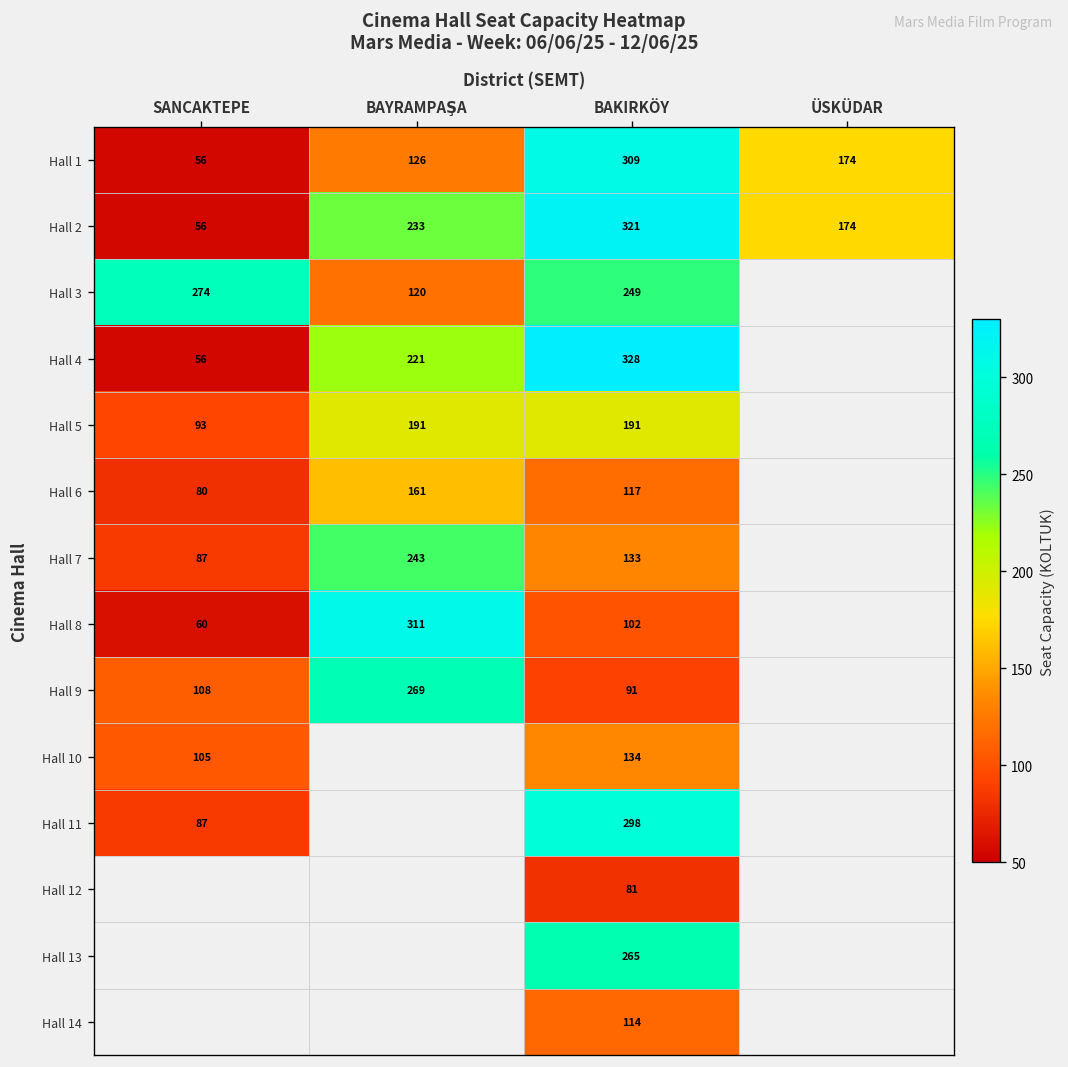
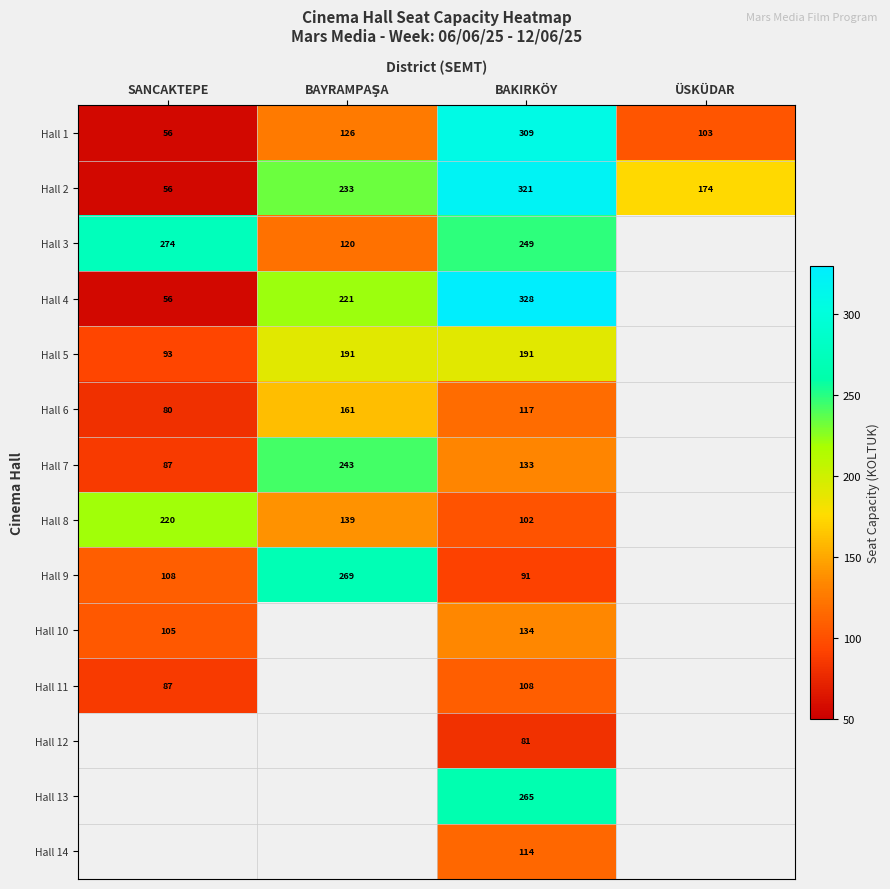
Hall 1, ÜSKÜDAR: 174 -> 103
Hall 8, SANCAKTEPE: 60 -> 220
Hall 8, BAYRAMPAŞA: 311 -> 139
Hall 11, BAKIRKÖY: 298 -> 108
